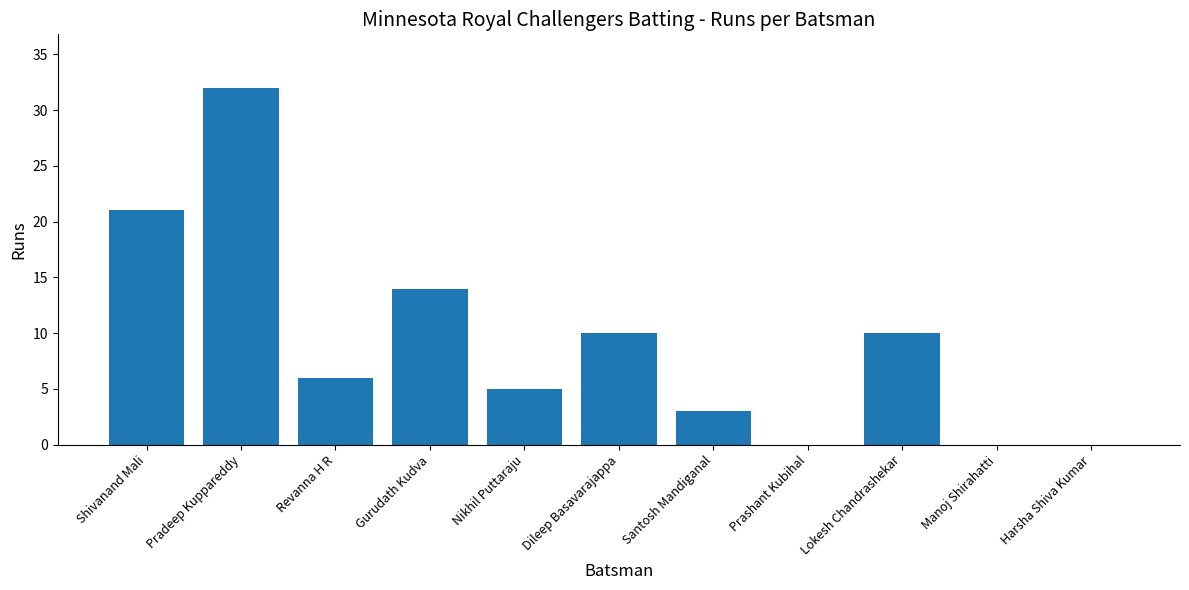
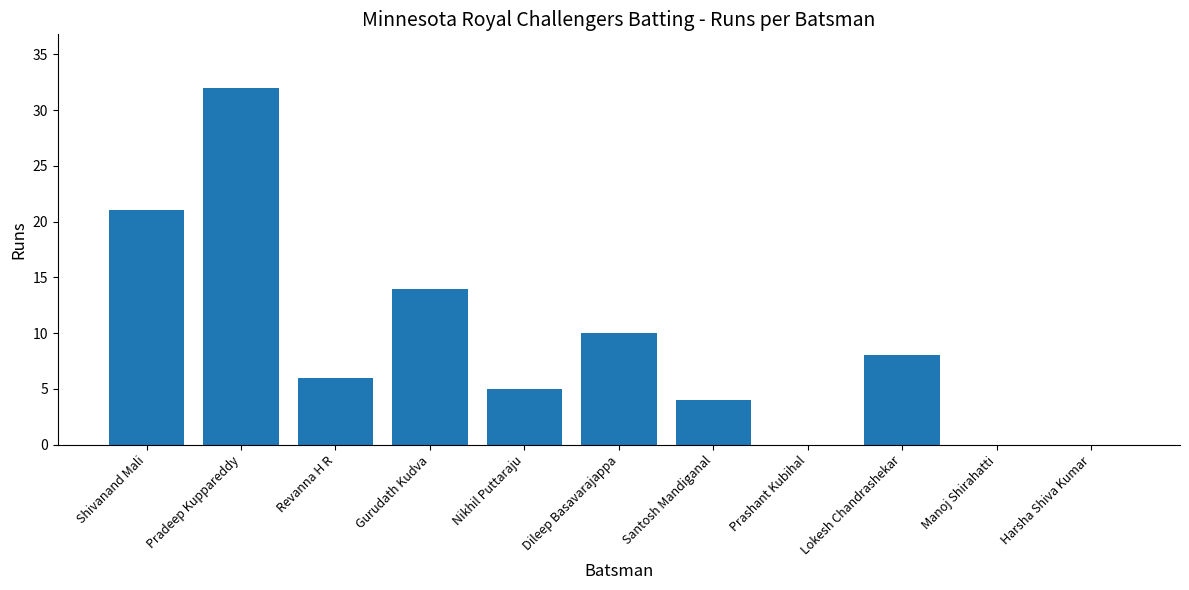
Santosh Mandiganal: 3 -> 4
Lokesh Chandrashekar: 10 -> 8
